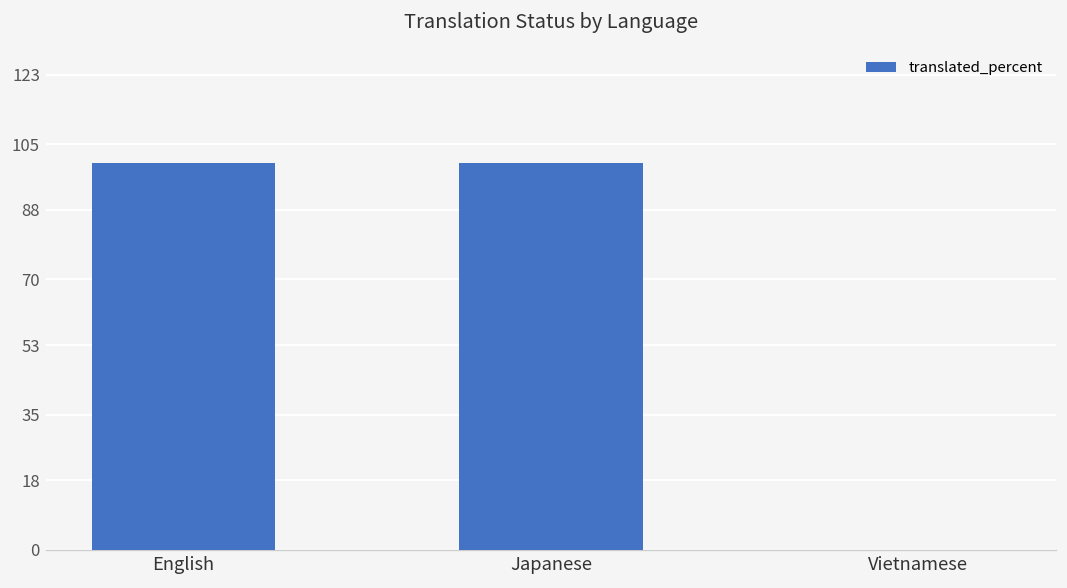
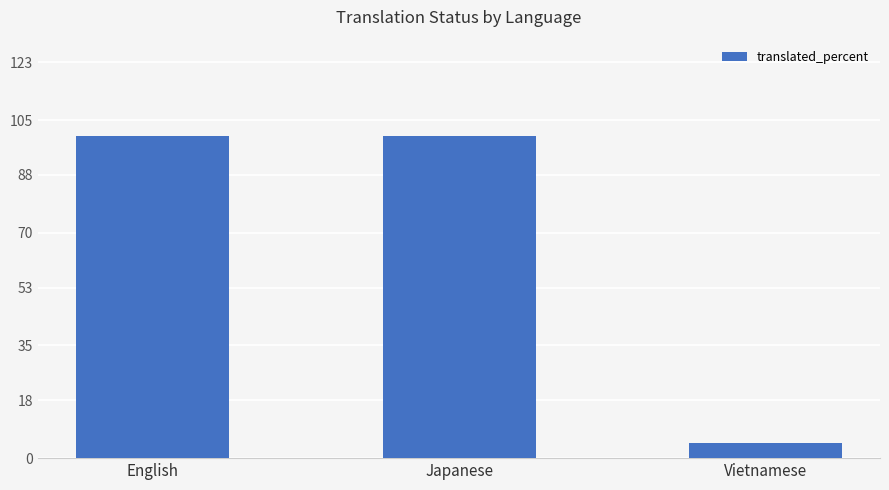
Vietnamese: 0 -> 5
